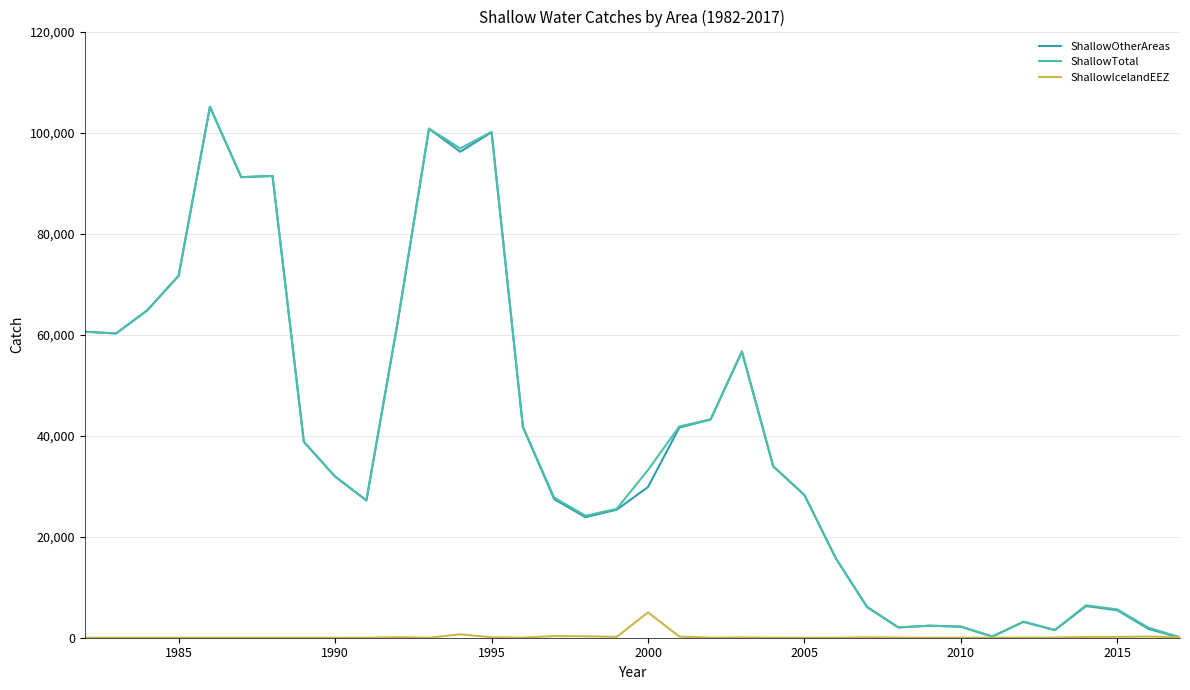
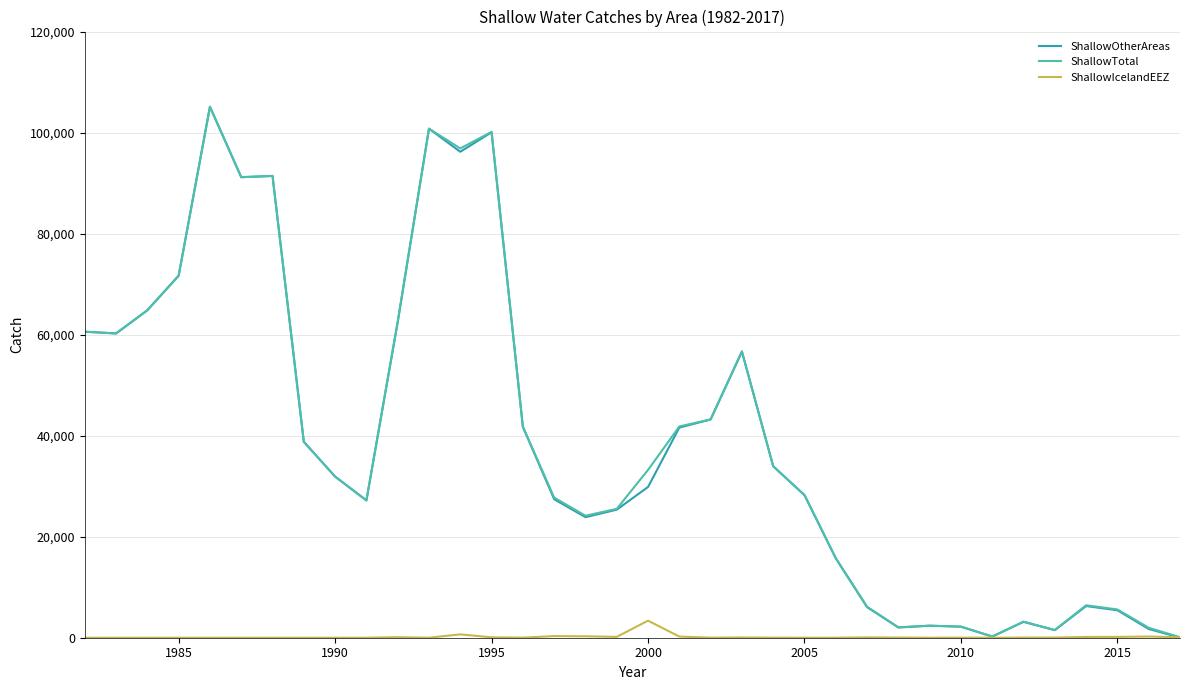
ShallowIcelandEEZ, 2000: 5,000 -> 3,000
